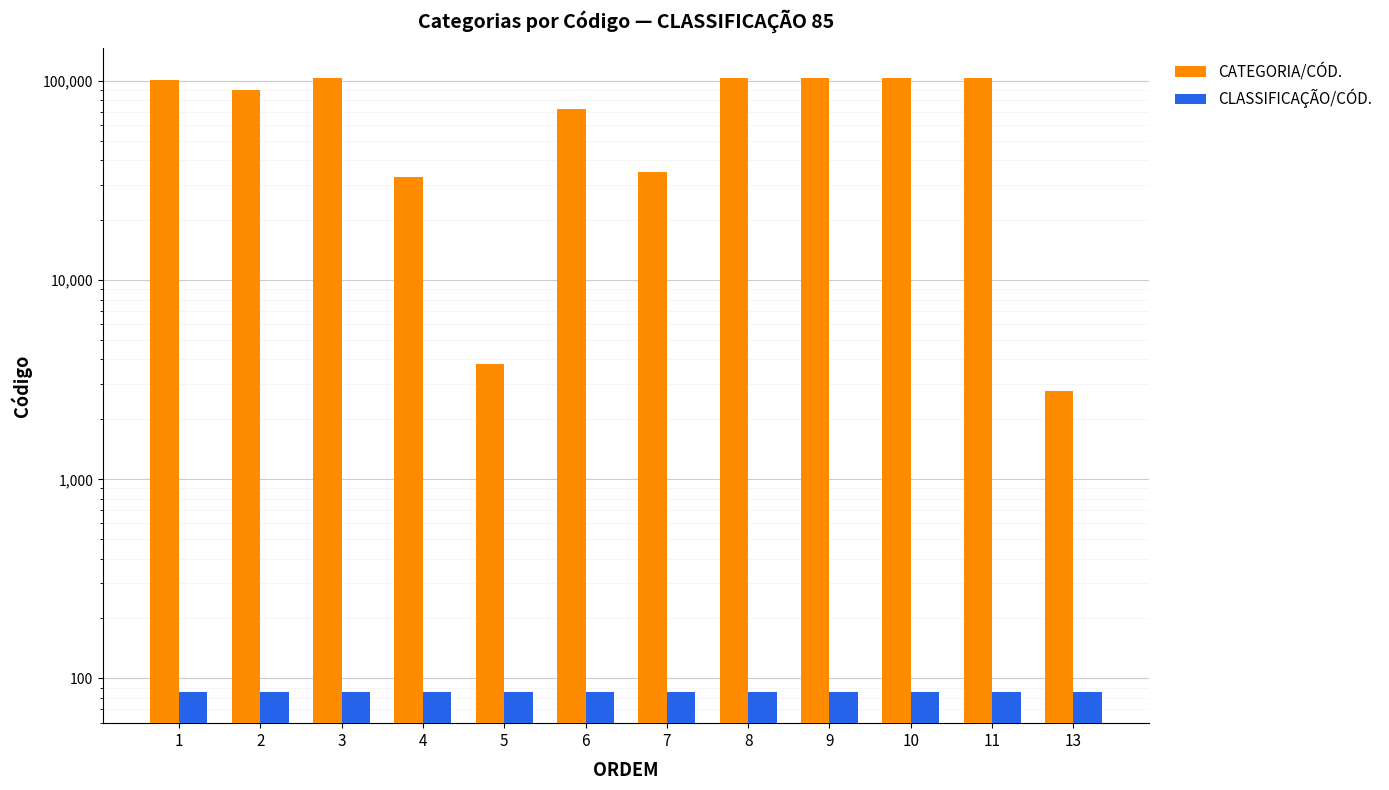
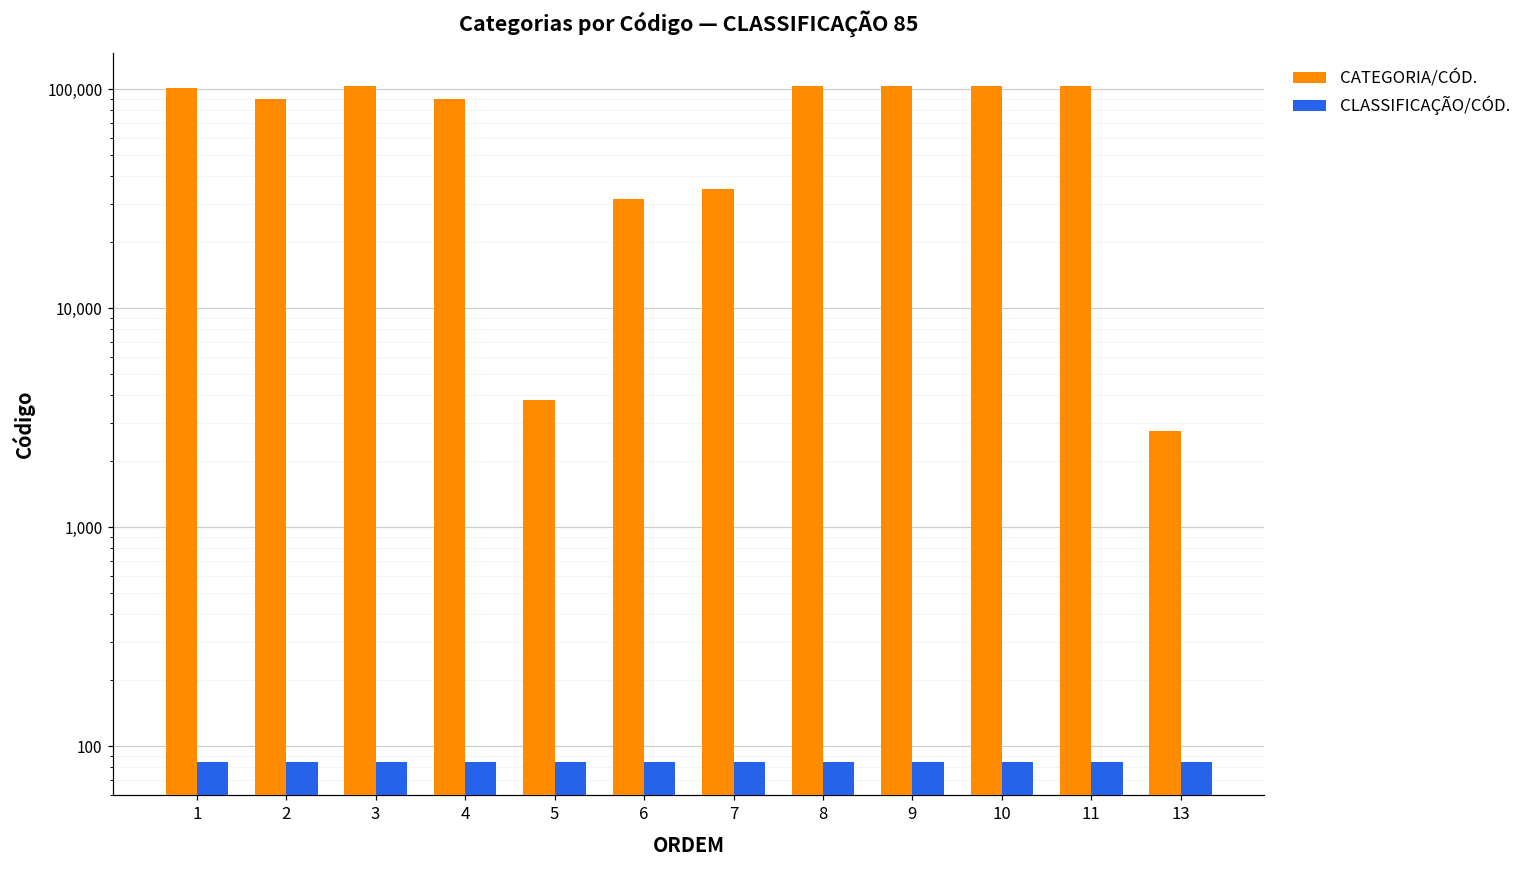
CATEGORIA/CÓD., 4: 33,000 -> 90,000
CATEGORIA/CÓD., 6: 72,000 -> 32,000
